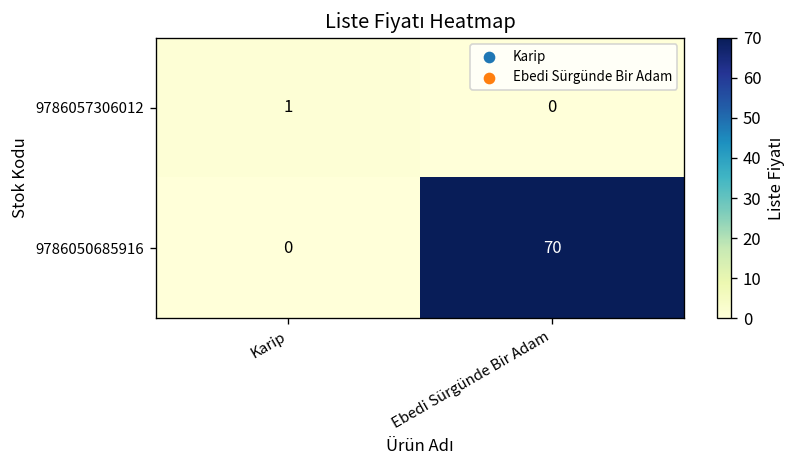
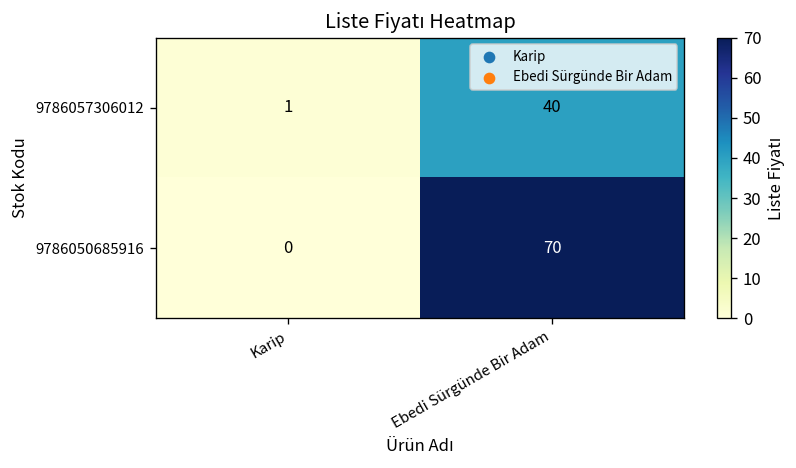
9786057306012, Ebedi Sürgünde Bir Adam: 0 -> 40
